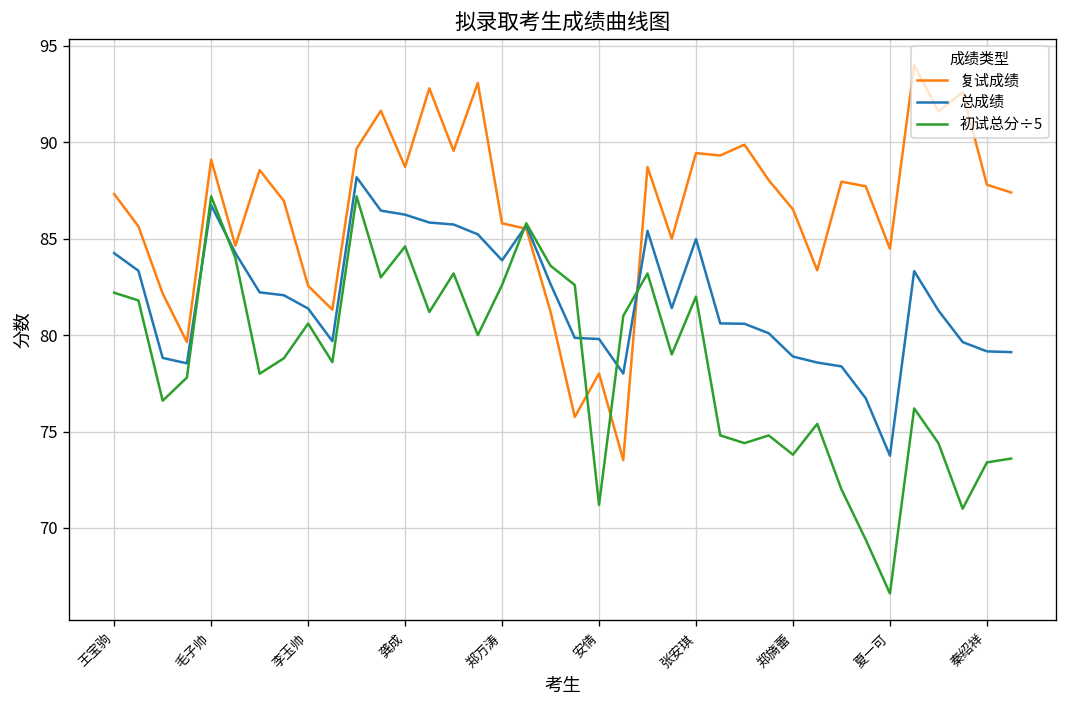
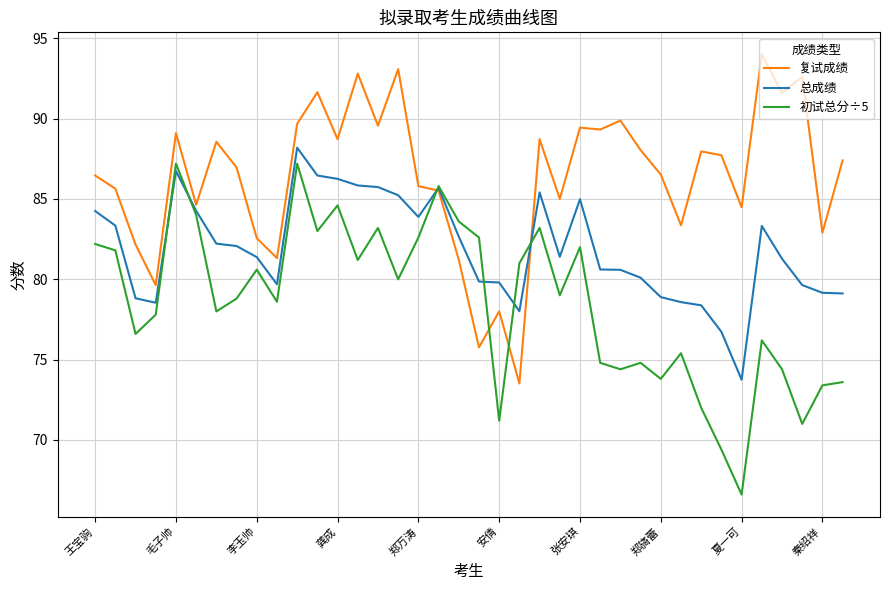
复试成绩, 王宝驹: 87.3 -> 86.5
复试成绩, 秦绍祥: 87.8 -> 82.9
